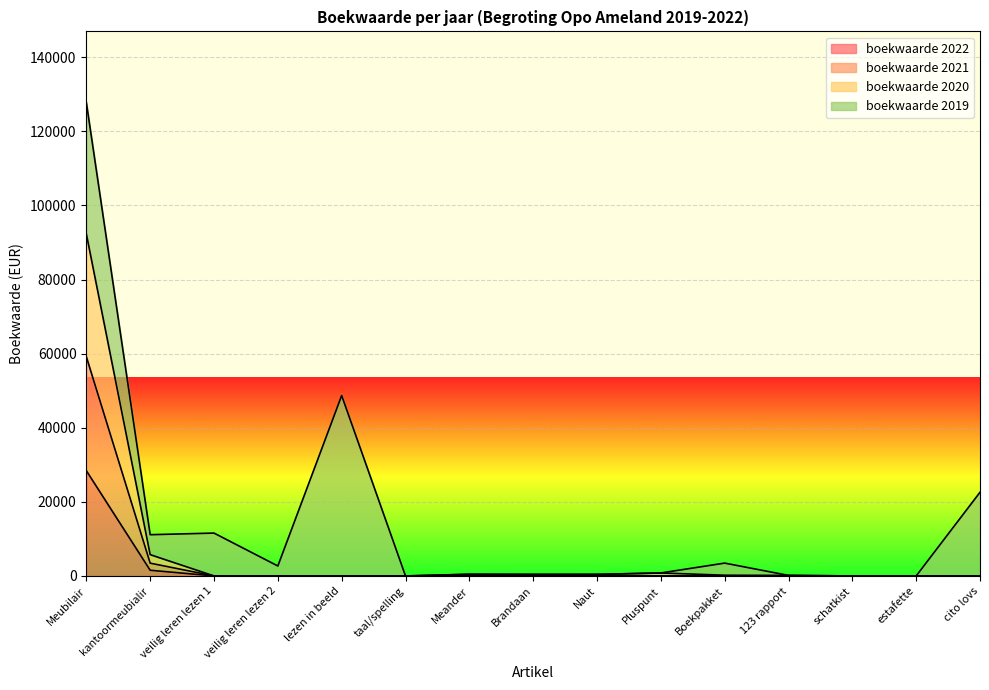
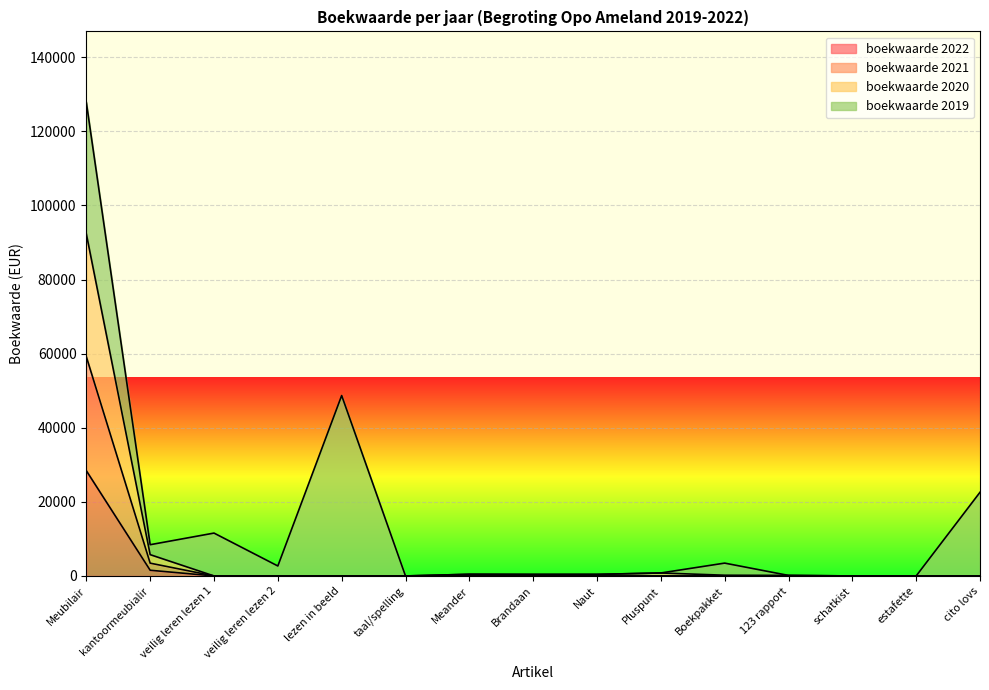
boekwaarde 2019, kantoormeubialir: 5000 -> 3000
